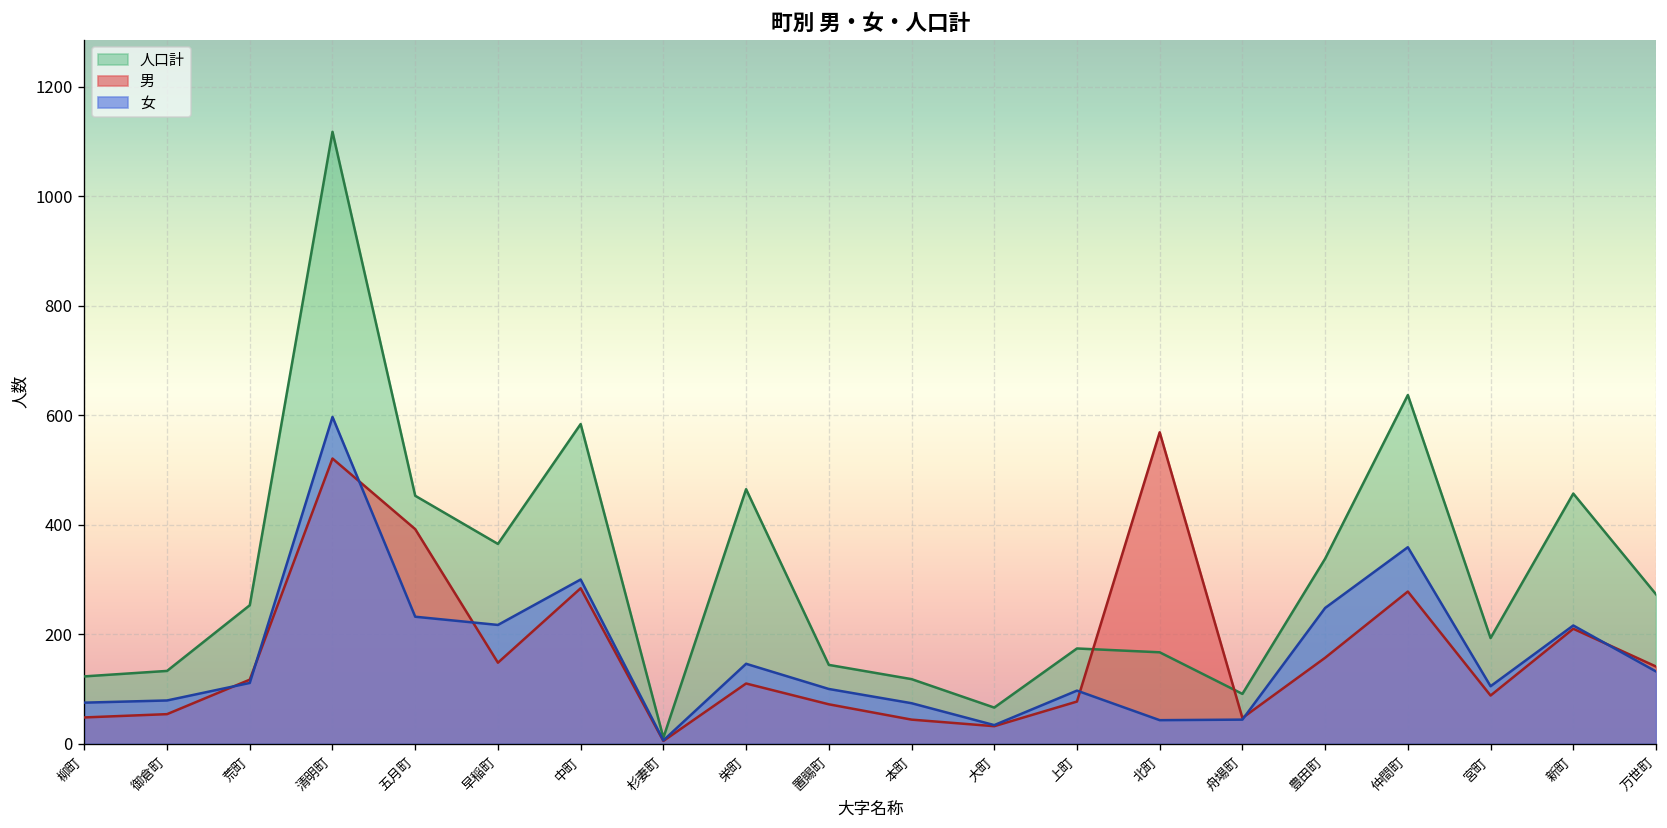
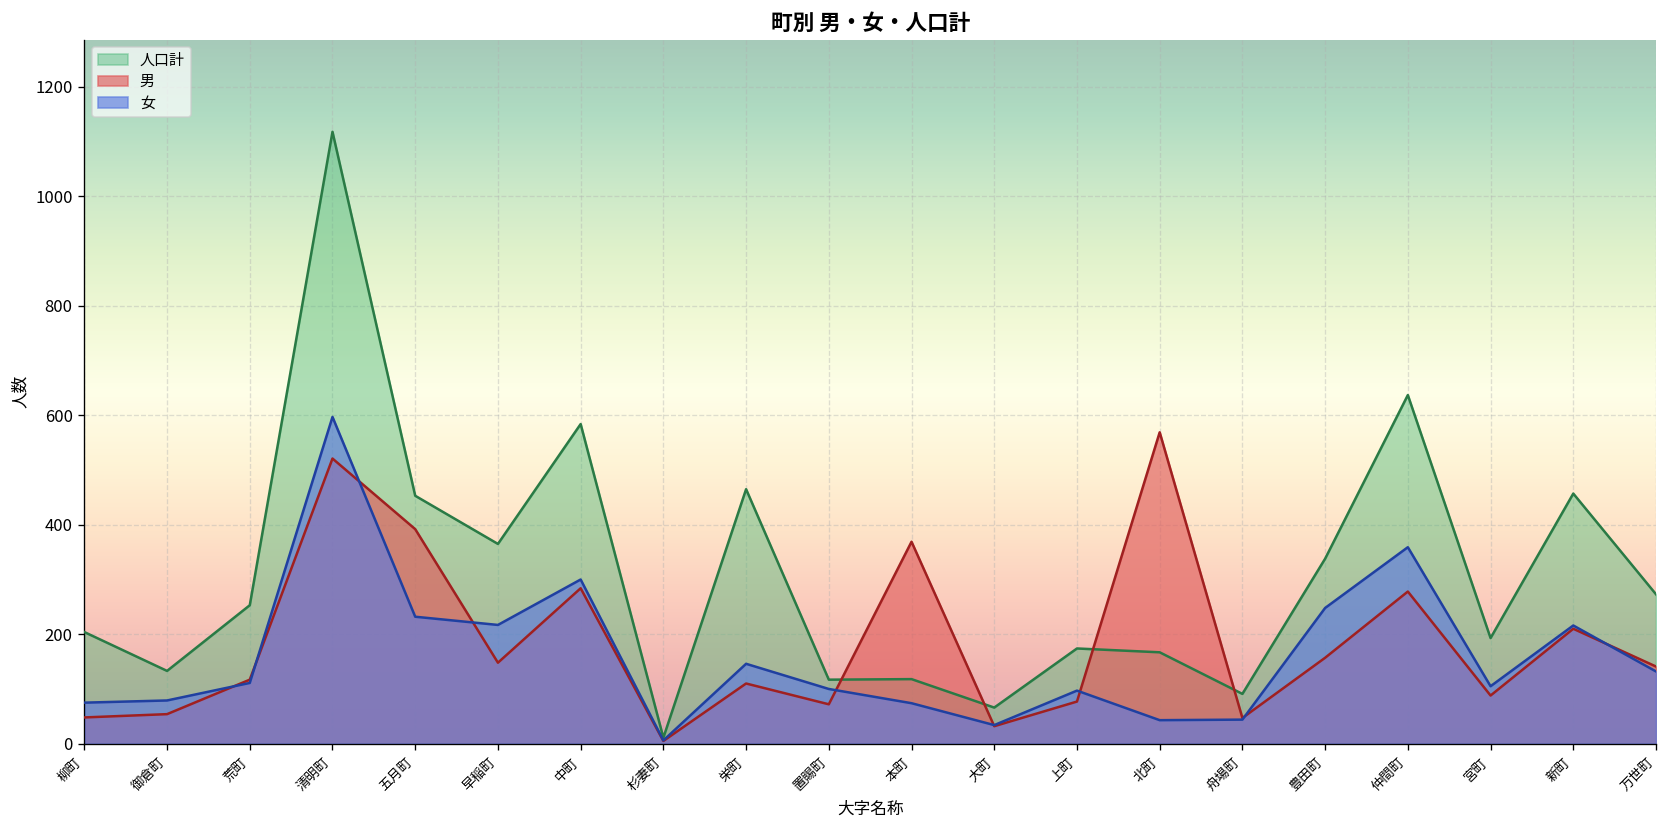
人口計, 柳町: 120 -> 200
人口計, 置賜町: 140 -> 120
男, 本町: 40 -> 370
